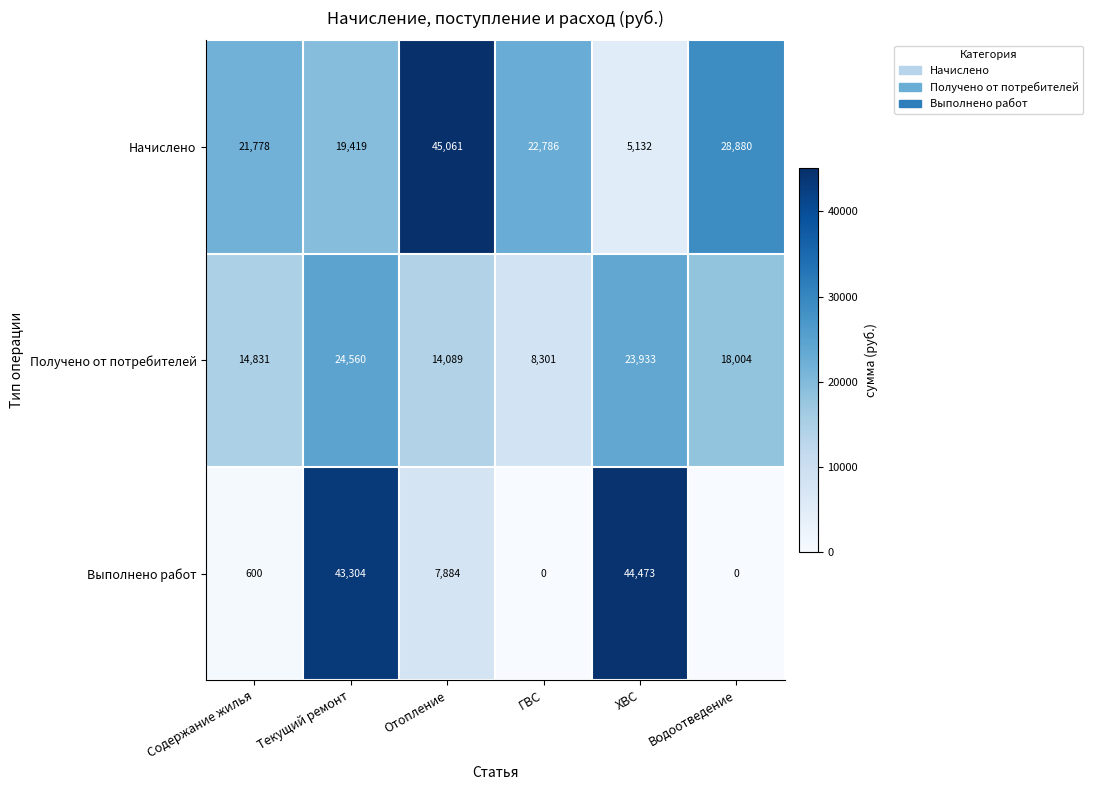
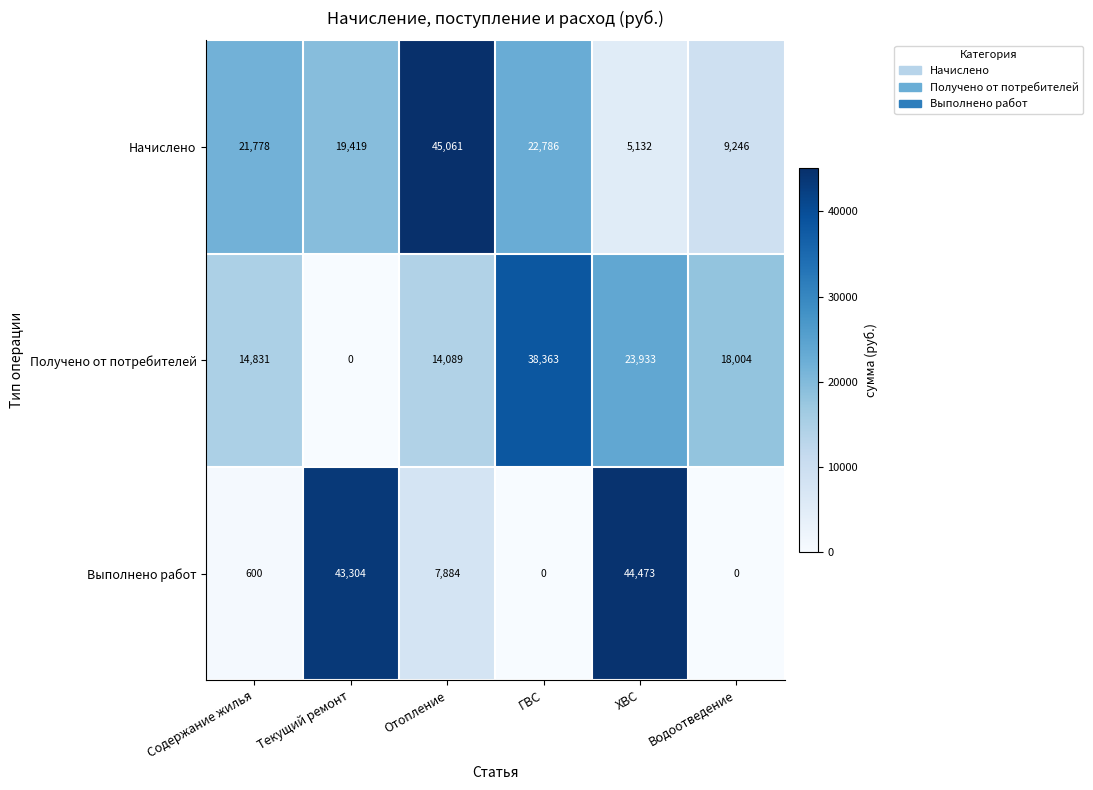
Начислено, Водоотведение: 28,880 -> 9,246
Получено от потребителей, Текущий ремонт: 24,560 -> 0
Получено от потребителей, ГВС: 8,301 -> 38,363
